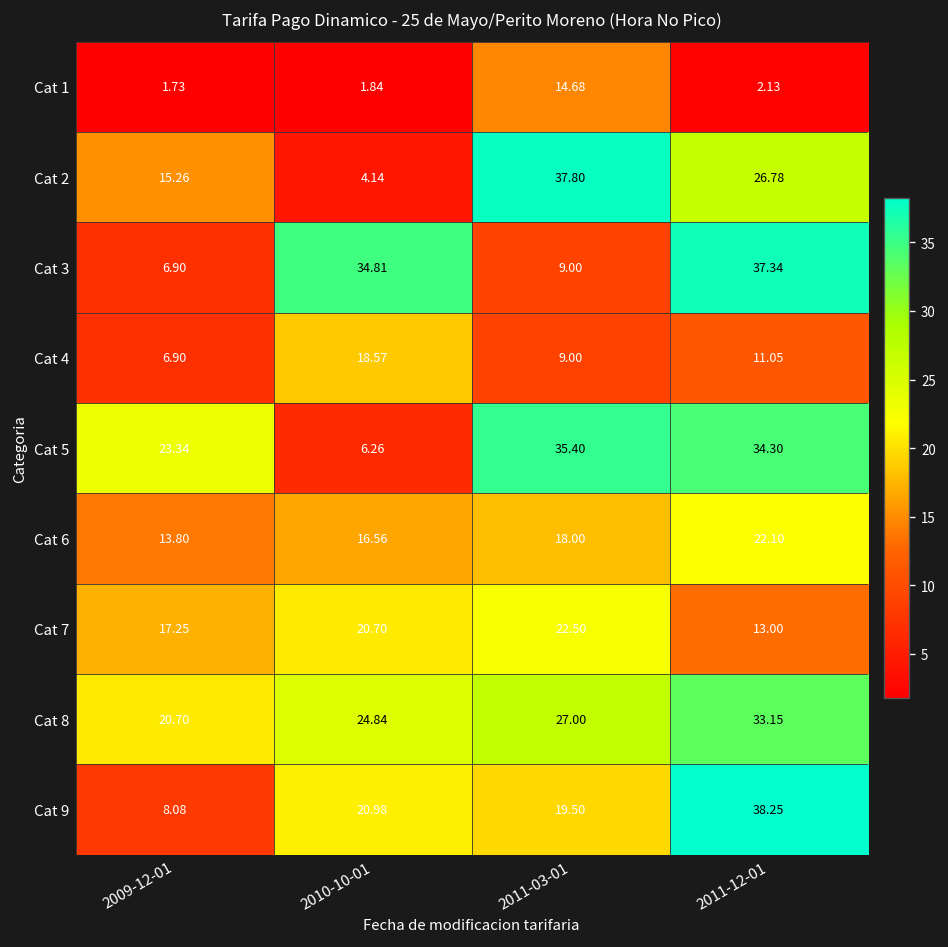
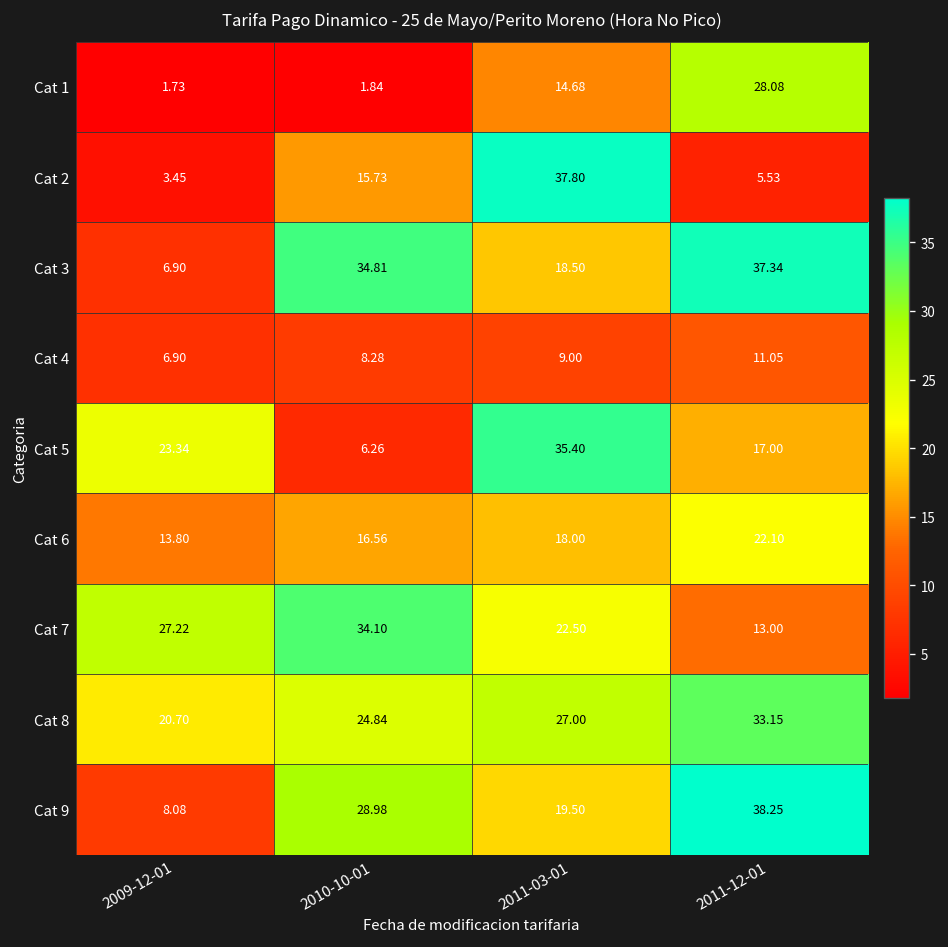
Cat 1, 2011-12-01: 2.13 -> 28.08
Cat 2, 2009-12-01: 15.26 -> 3.45
Cat 2, 2010-10-01: 4.14 -> 15.73
Cat 2, 2011-12-01: 26.78 -> 5.53
Cat 3, 2011-03-01: 9.00 -> 18.50
Cat 4, 2010-10-01: 18.57 -> 8.28
Cat 5, 2011-12-01: 34.30 -> 17.00
Cat 7, 2009-12-01: 17.25 -> 27.22
Cat 7, 2010-10-01: 20.70 -> 34.10
Cat 9, 2010-10-01: 20.98 -> 28.98
